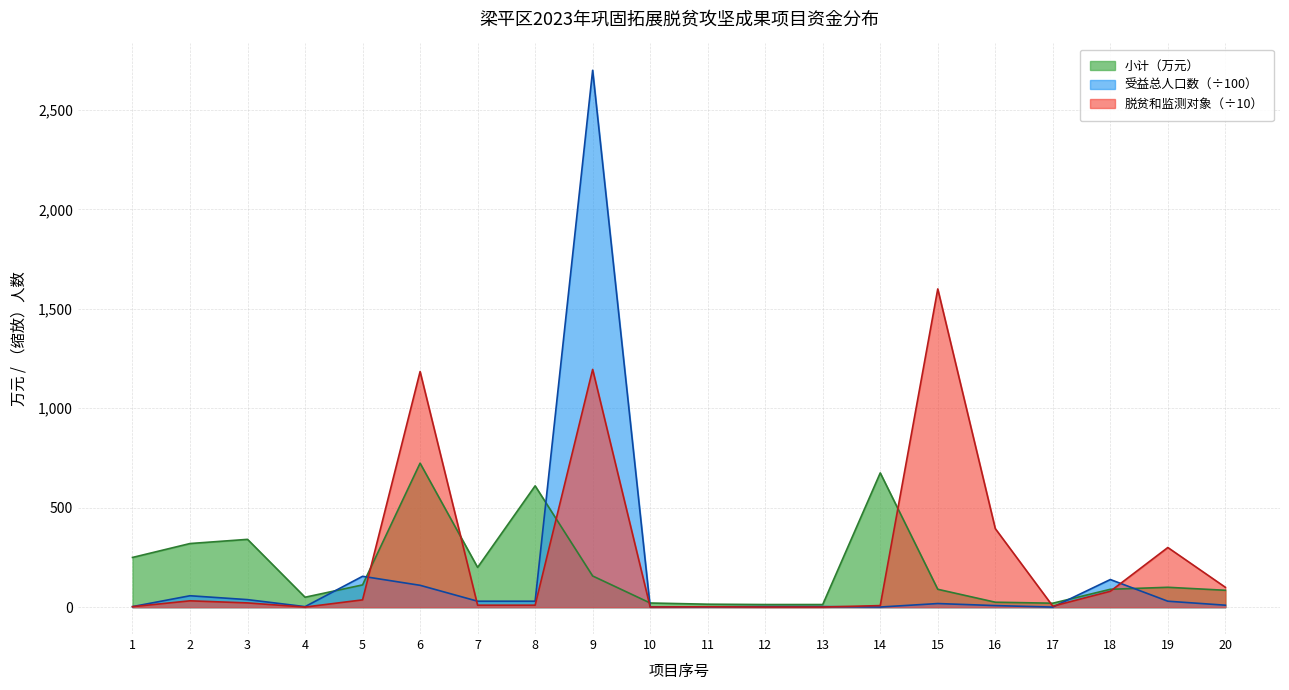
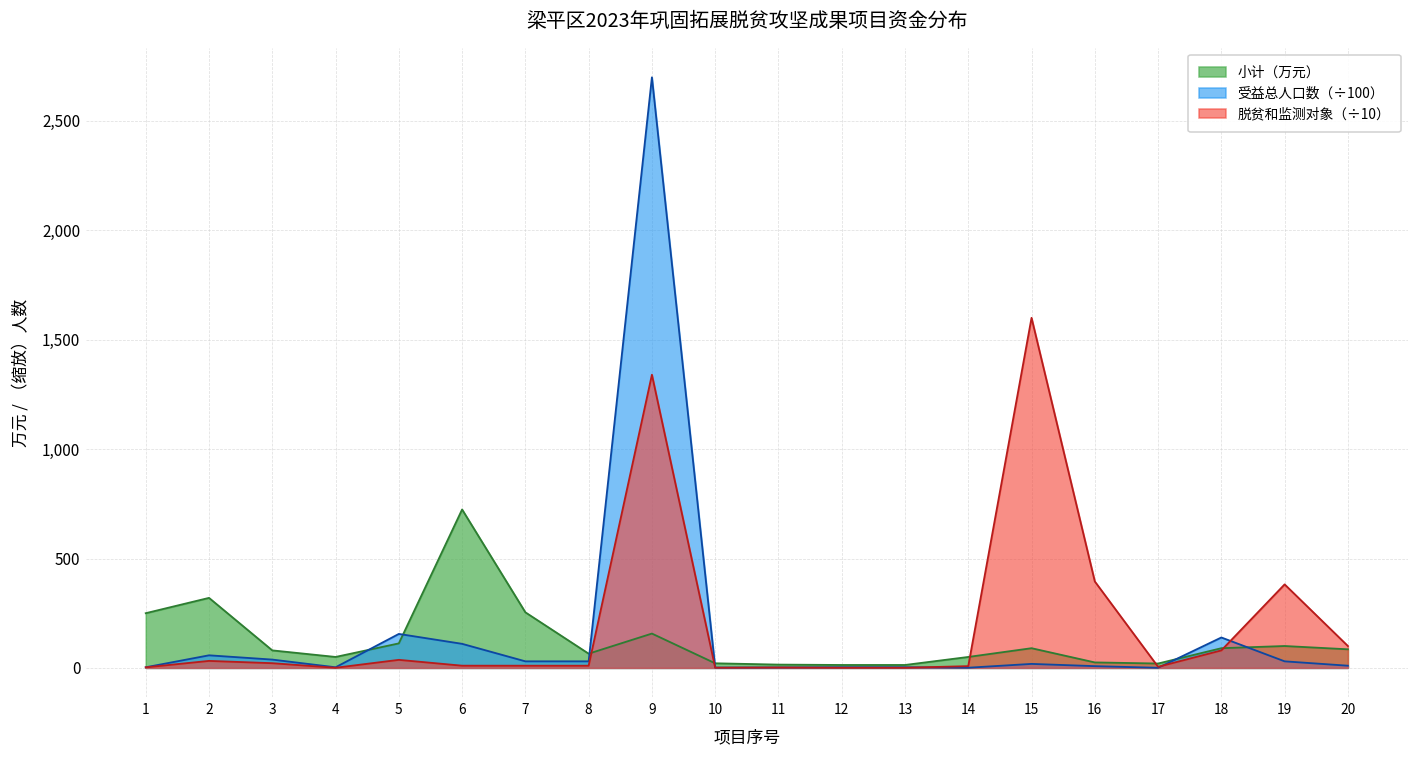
小计（万元）, 3: 340 -> 80
脱贫和监测对象（÷10）, 6: 1,180 -> 10
小计（万元）, 7: 200 -> 250
小计（万元）, 8: 610 -> 70
脱贫和监测对象（÷10）, 9: 1,200 -> 1,340
小计（万元）, 14: 680 -> 50
脱贫和监测对象（÷10）, 19: 300 -> 380
